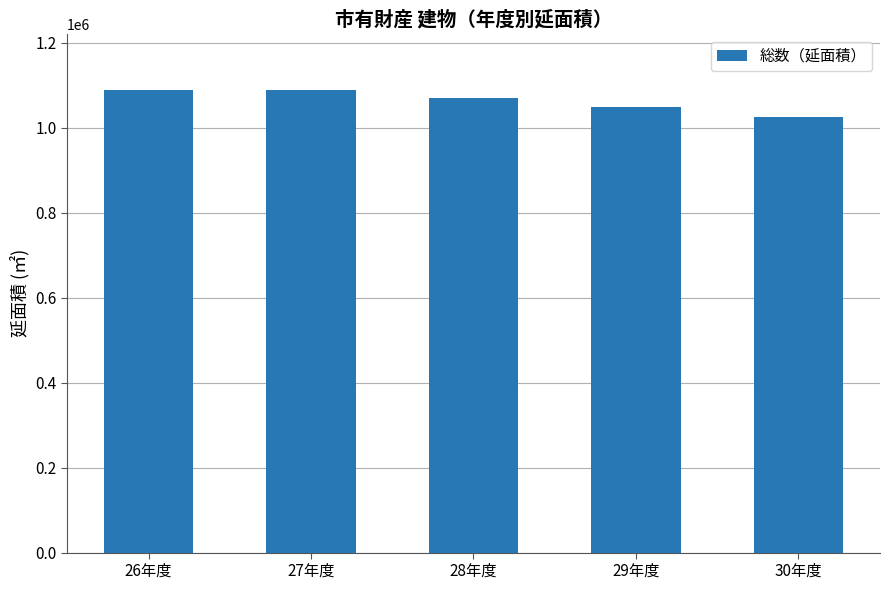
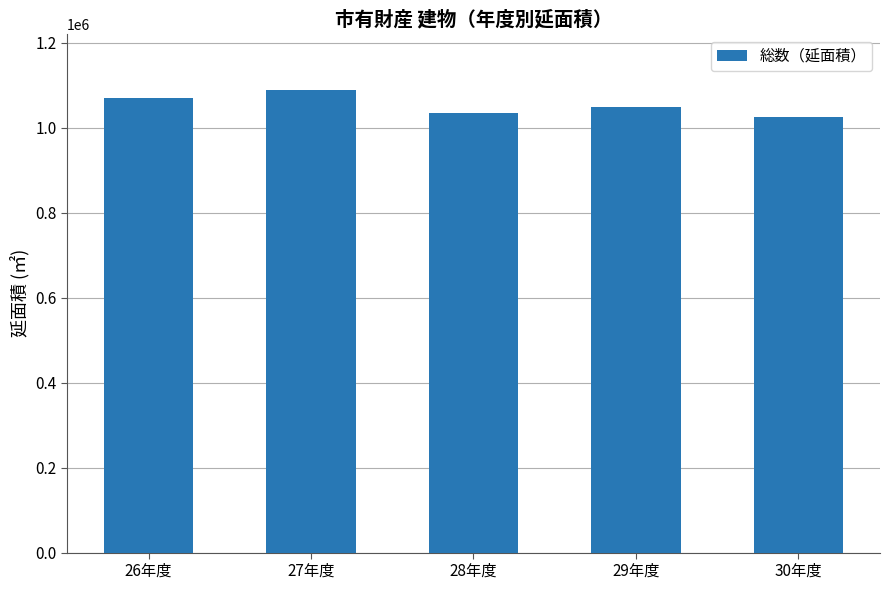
26年度: 1090000 -> 1070000
28年度: 1070000 -> 1030000
